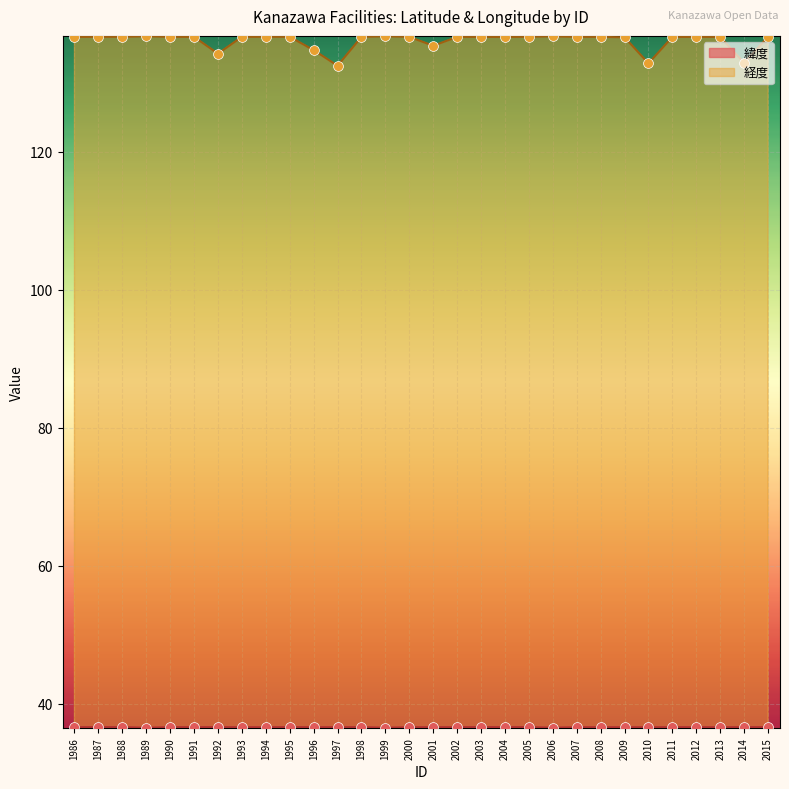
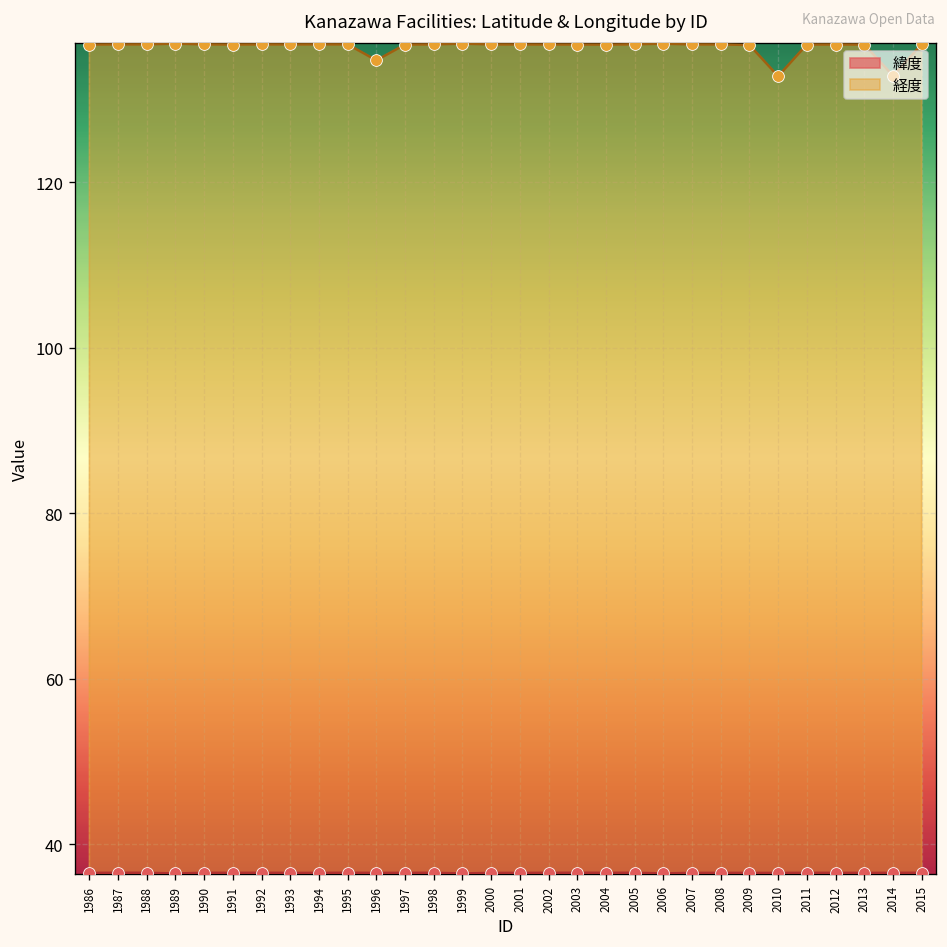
経度, 1992: 134 -> 137
経度, 1997: 132 -> 137
経度, 2001: 135 -> 137
